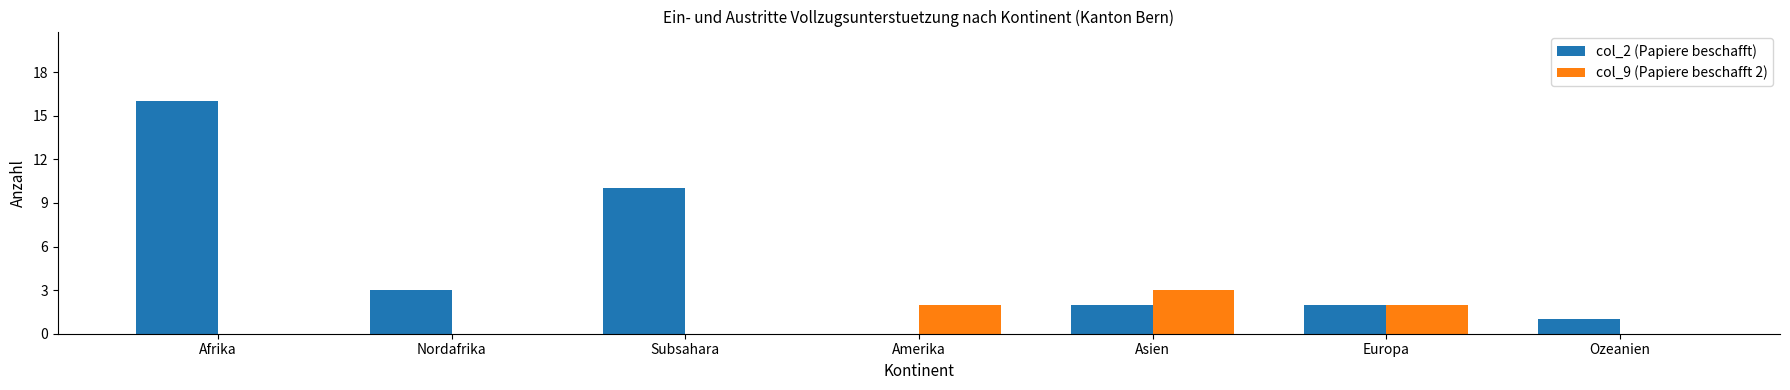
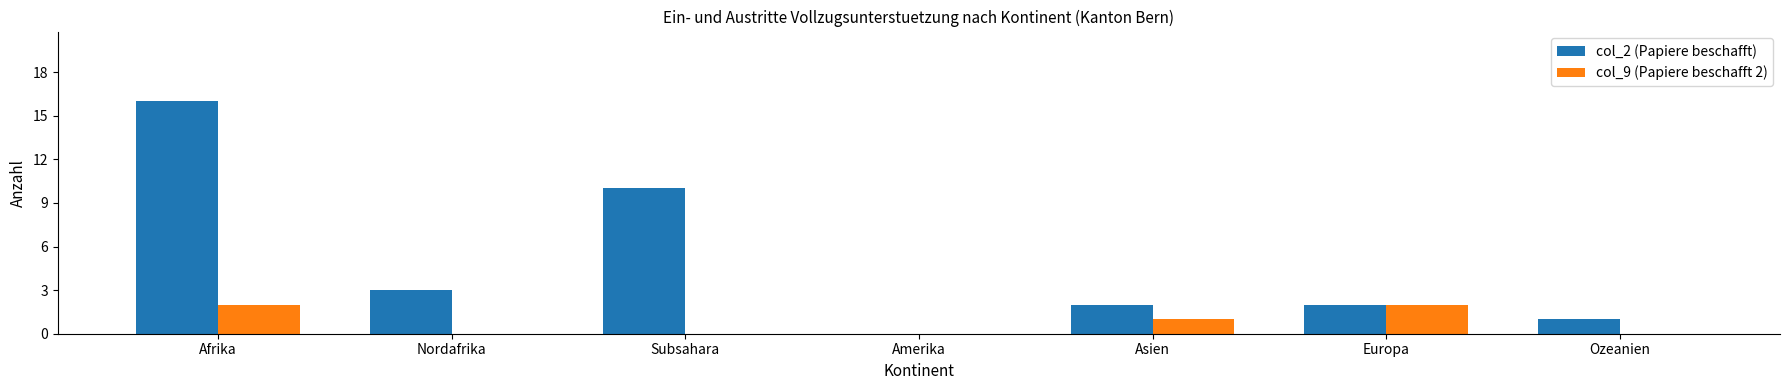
col_9 (Papiere beschafft 2), Afrika: 0 -> 2
col_9 (Papiere beschafft 2), Amerika: 2 -> 0
col_9 (Papiere beschafft 2), Asien: 3 -> 1
